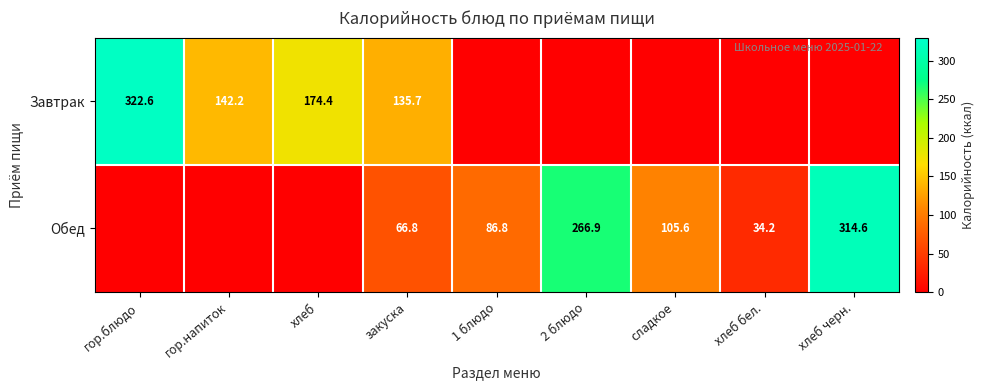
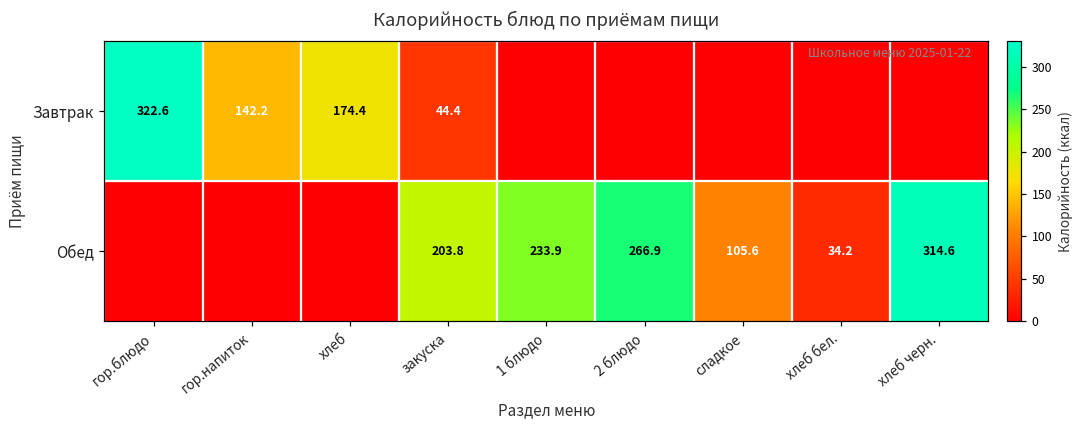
Завтрак, закуска: 135.7 -> 44.4
Обед, закуска: 66.8 -> 203.8
Обед, 1 блюдо: 86.8 -> 233.9
